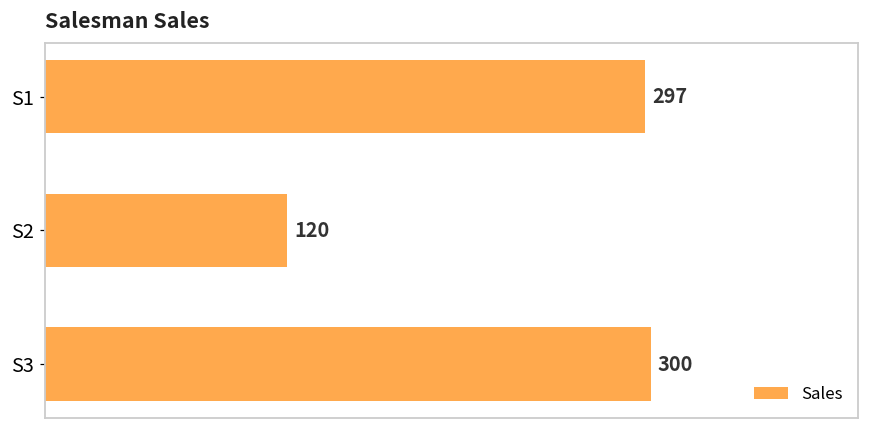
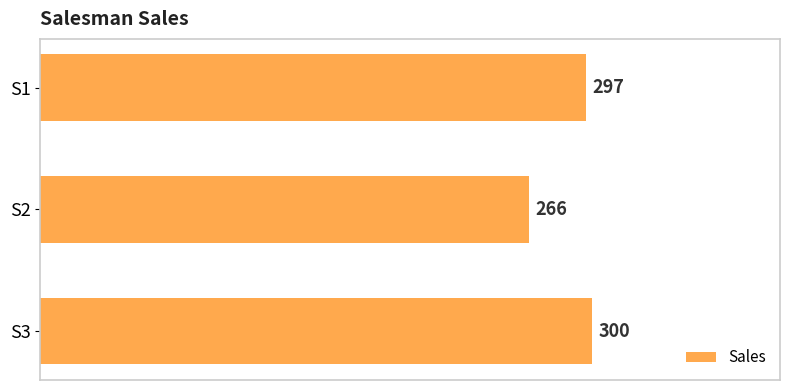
S2: 120 -> 266
